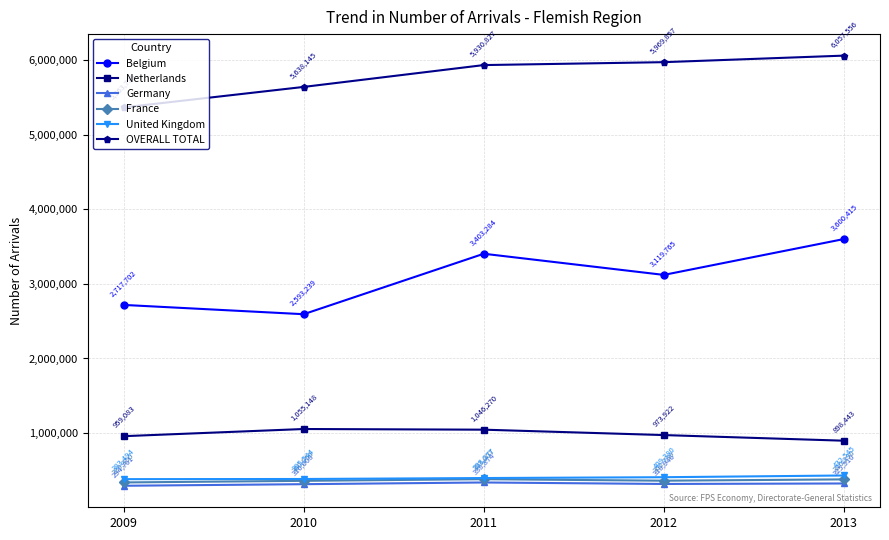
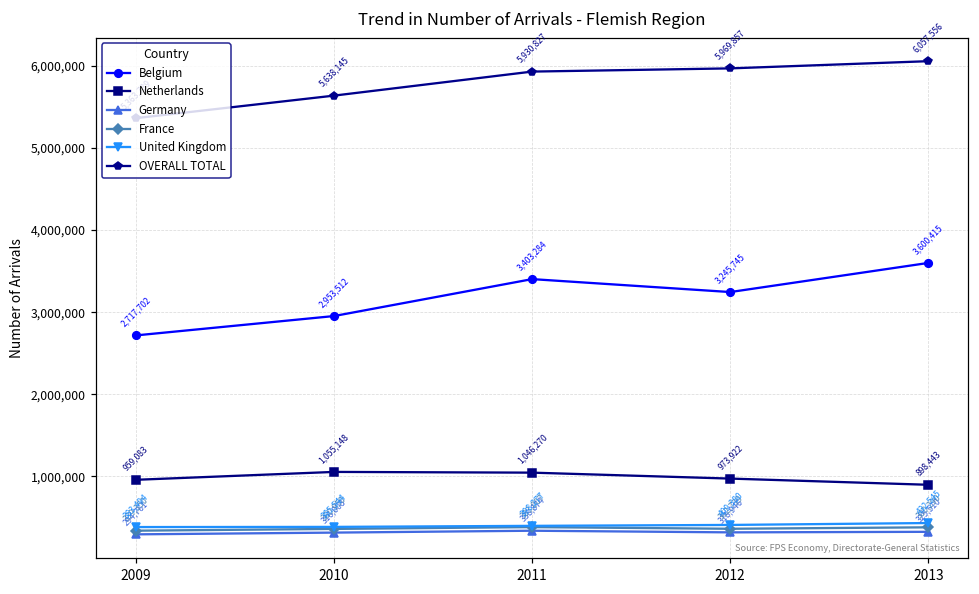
Belgium, 2010: 2,593,239 -> 2,953,512
Belgium, 2012: 3,119,765 -> 3,245,745
